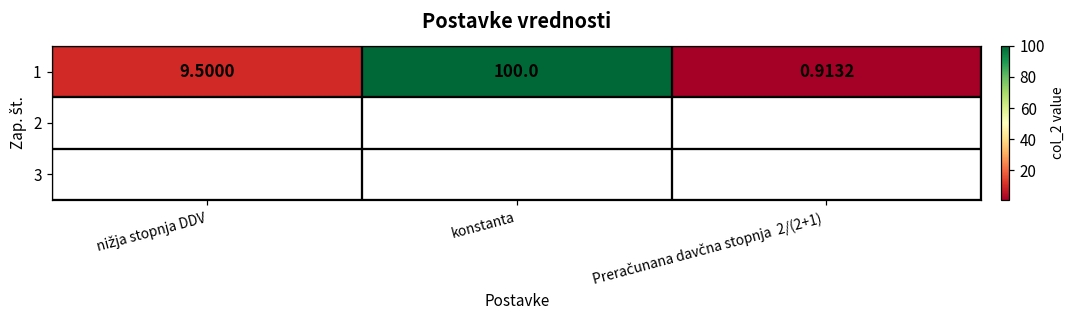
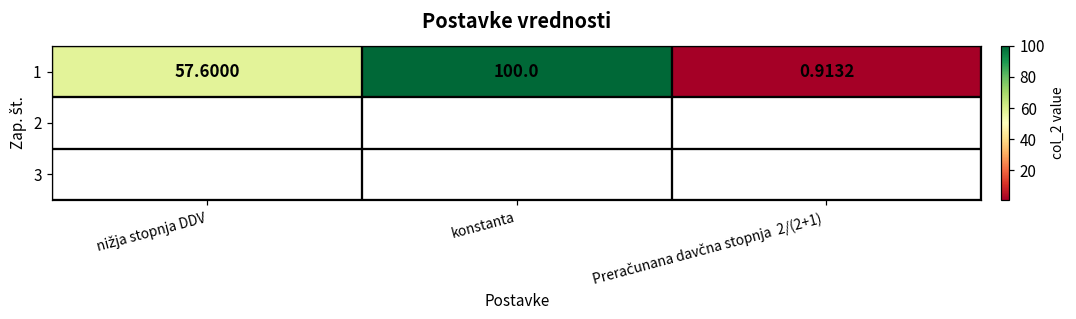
1, nižja stopnja DDV: 9.5000 -> 57.6000
